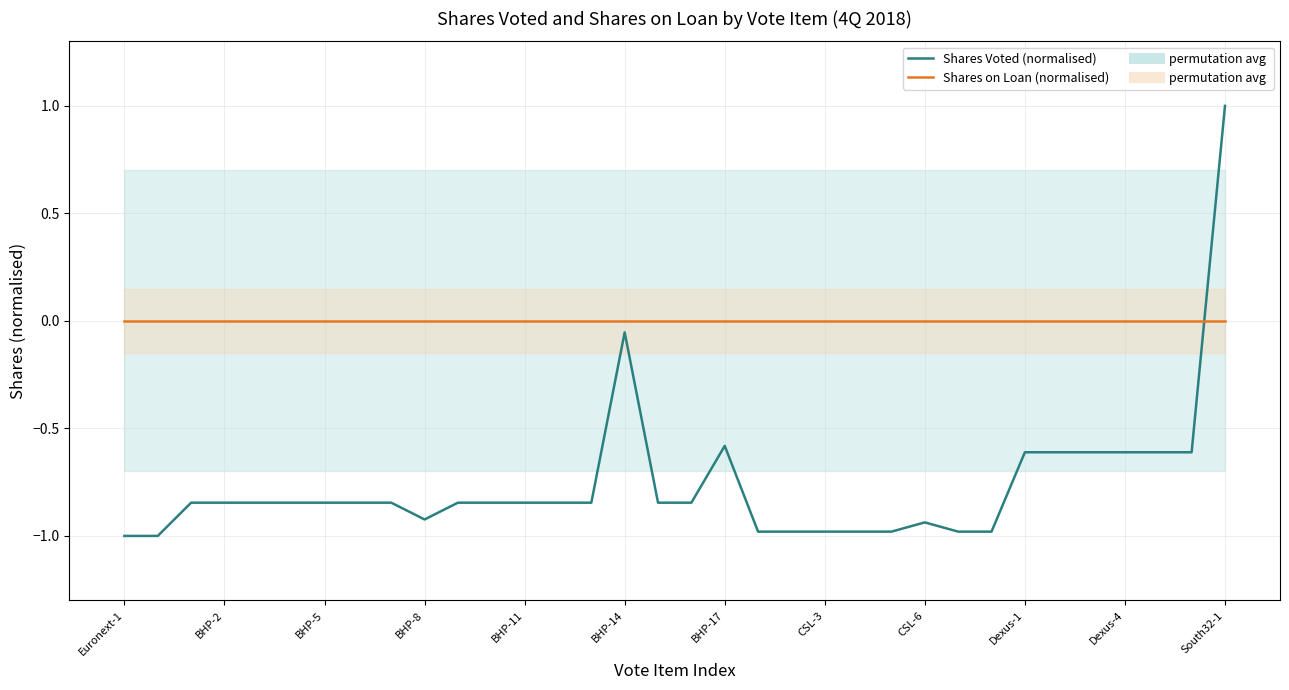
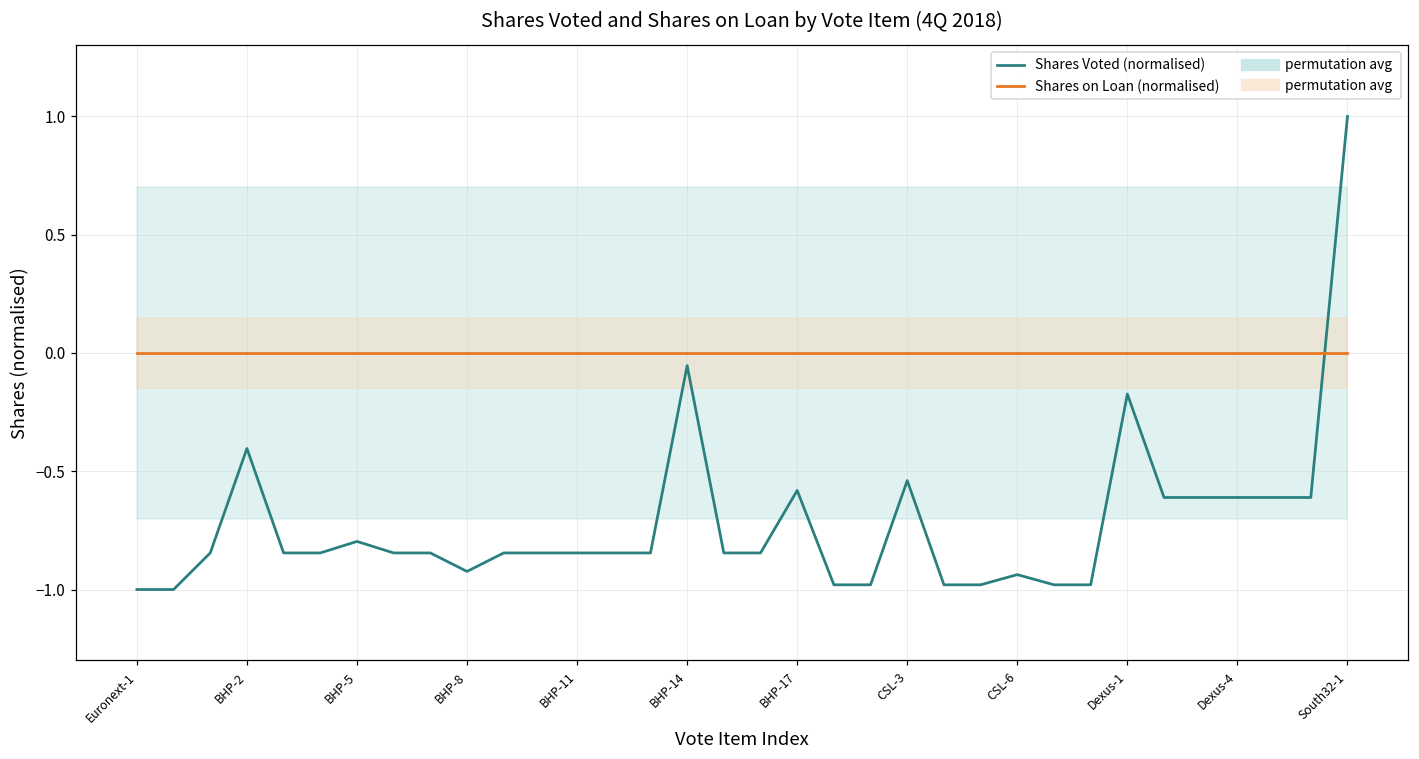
Shares Voted (normalised), BHP-2: -0.85 -> -0.40
Shares Voted (normalised), BHP-5: -0.85 -> -0.80
Shares Voted (normalised), CSL-3: -0.98 -> -0.54
Shares Voted (normalised), Dexus-1: -0.61 -> -0.17
